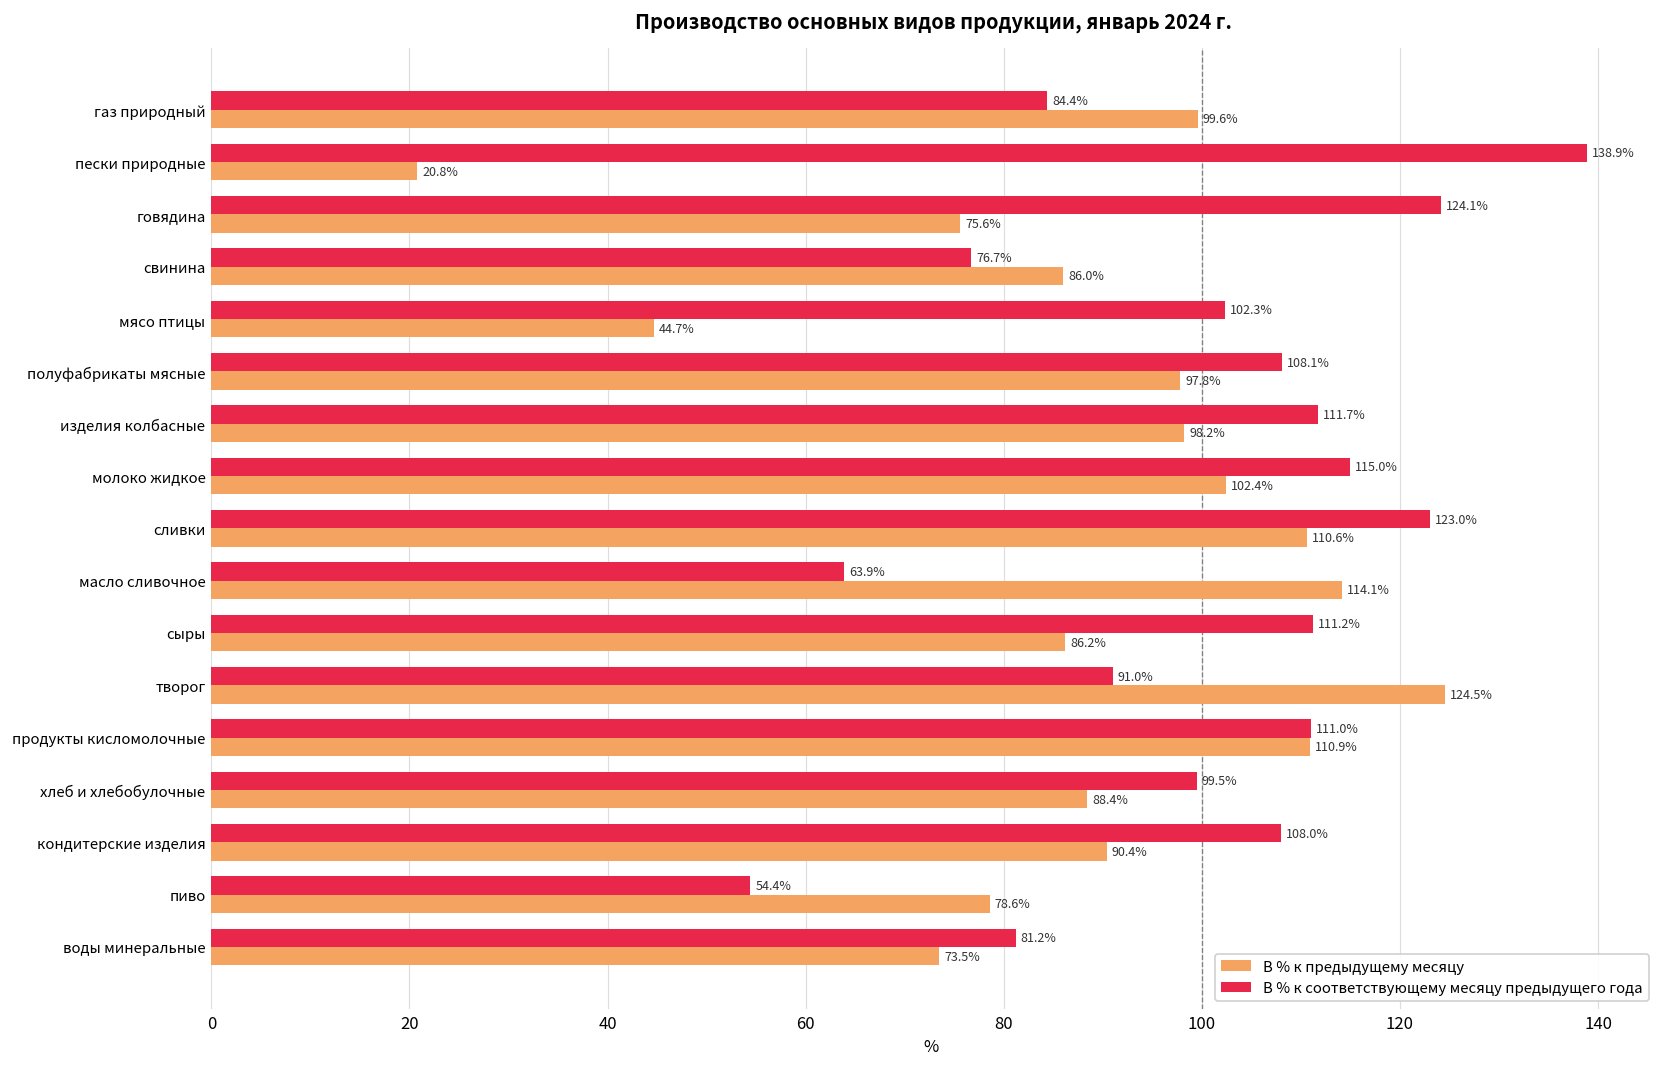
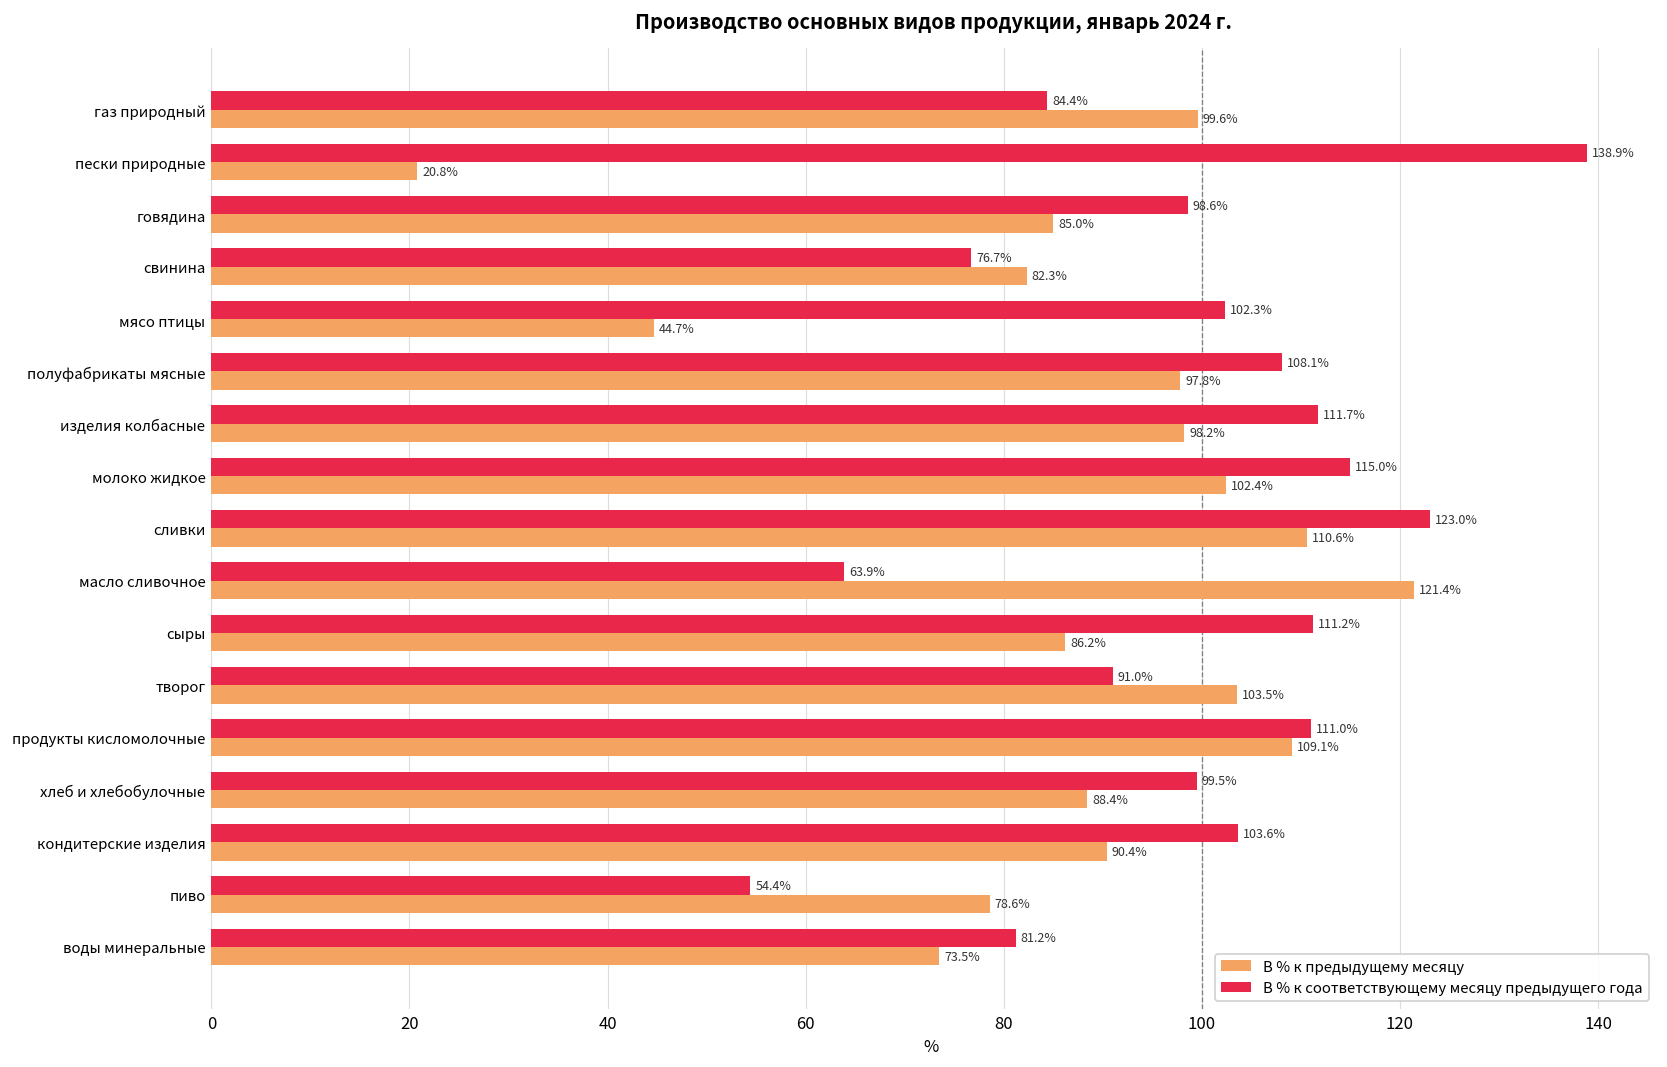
В % к соответствующему месяцу предыдущего года, говядина: 124.1% -> 98.6%
В % к предыдущему месяцу, говядина: 75.6% -> 85.0%
В % к предыдущему месяцу, свинина: 86.0% -> 82.3%
В % к предыдущему месяцу, масло сливочное: 114.1% -> 121.4%
В % к предыдущему месяцу, творог: 124.5% -> 103.5%
В % к предыдущему месяцу, продукты кисломолочные: 110.9% -> 109.1%
В % к соответствующему месяцу предыдущего года, кондитерские изделия: 108.0% -> 103.6%
